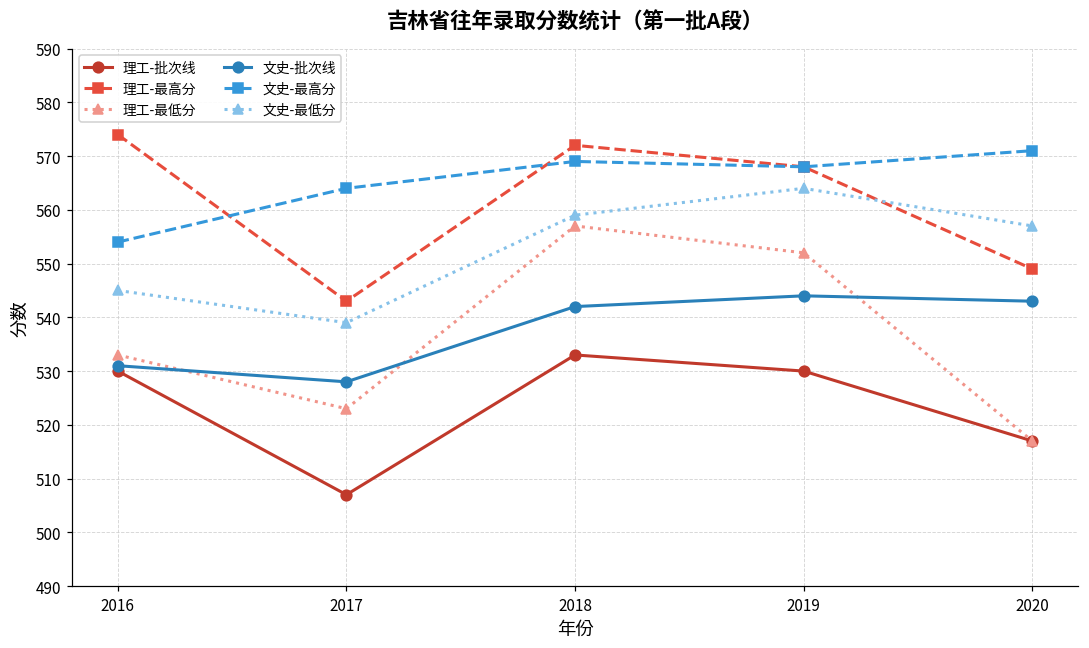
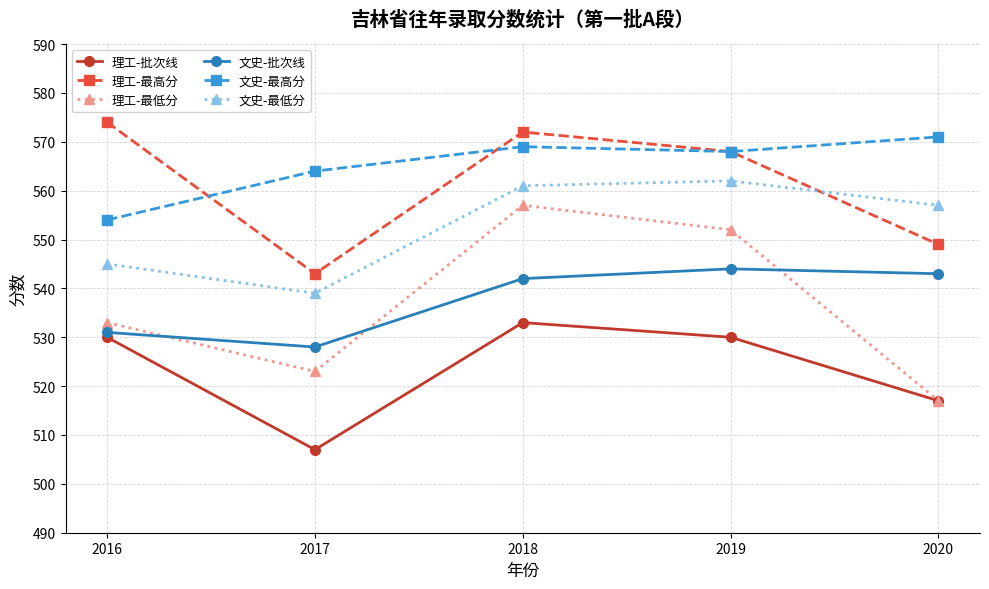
文史-最低分, 2018: 559 -> 561
文史-最低分, 2019: 564 -> 562
